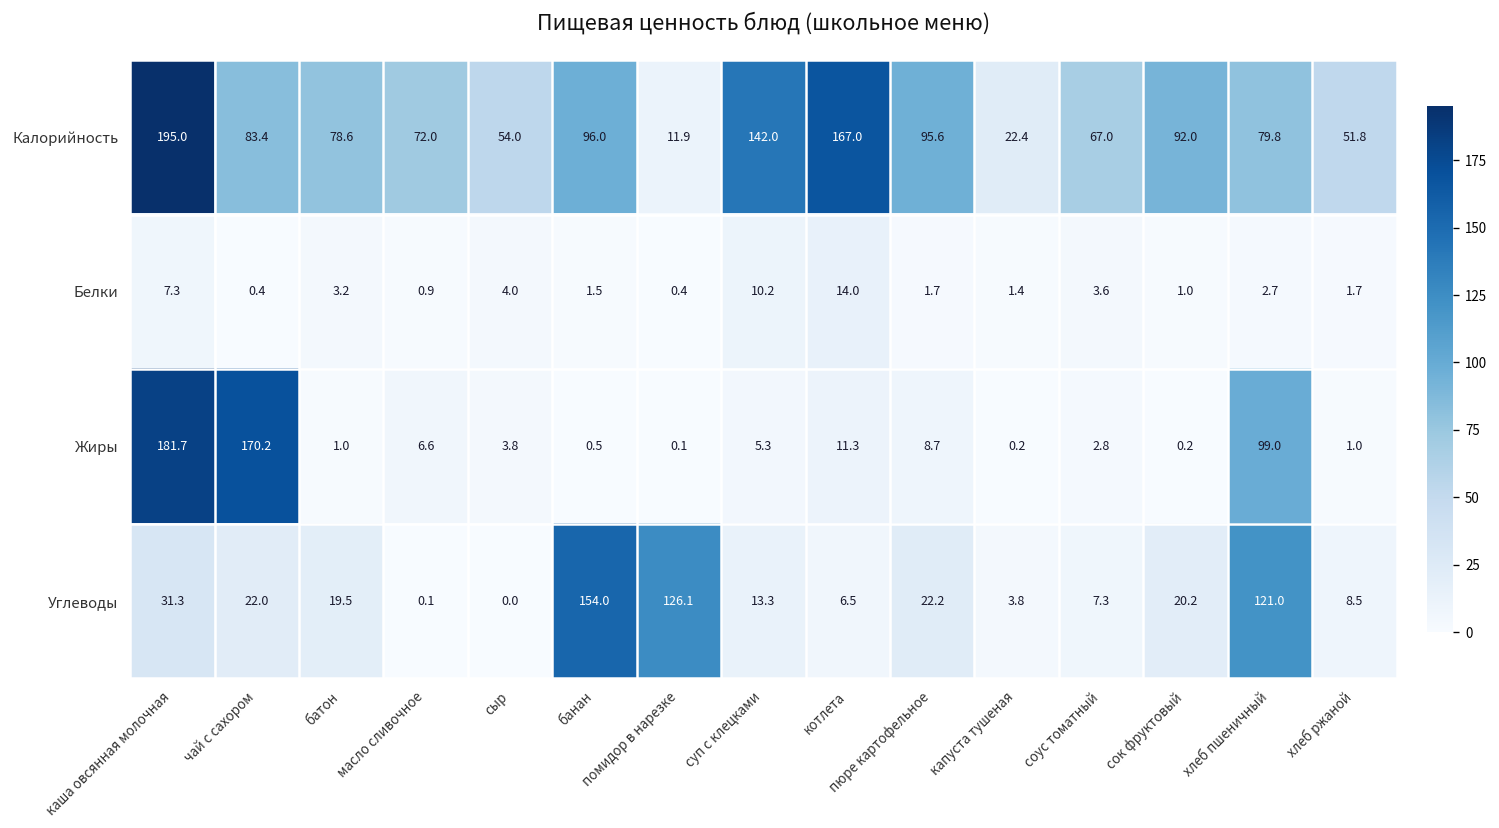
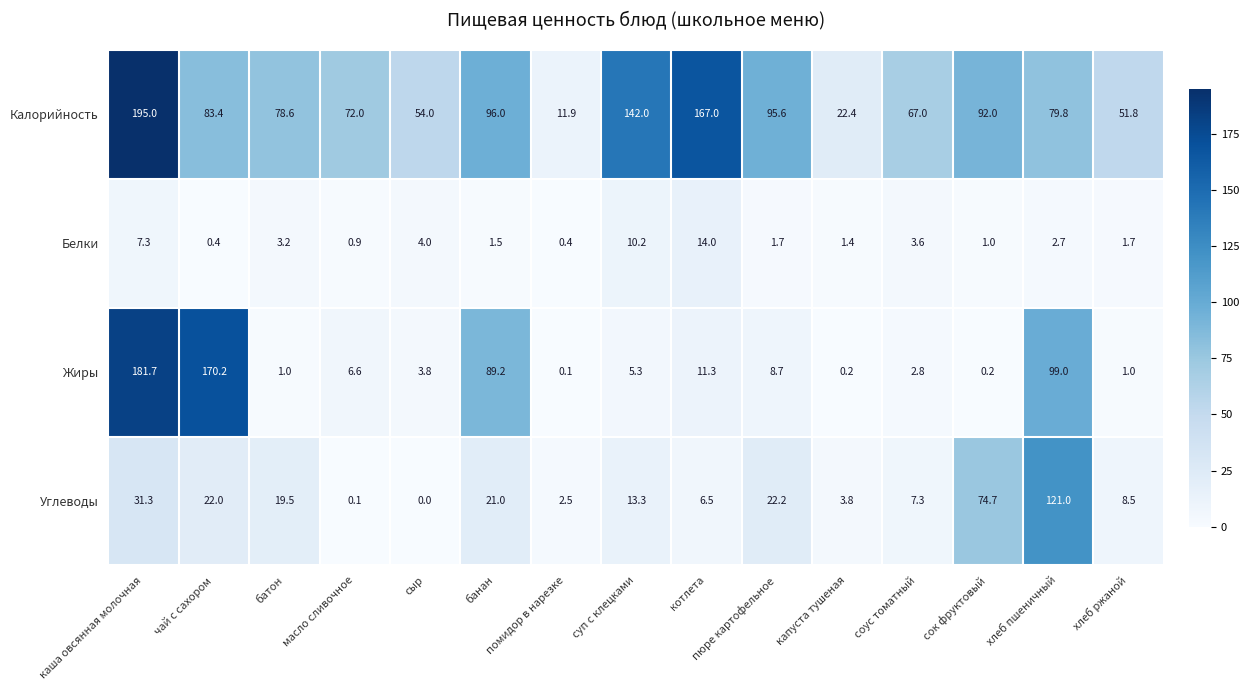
Жиры, банан: 0.5 -> 89.2
Углеводы, банан: 154.0 -> 21.0
Углеводы, помидор в нарезке: 126.1 -> 2.5
Углеводы, сок фруктовый: 20.2 -> 74.7
